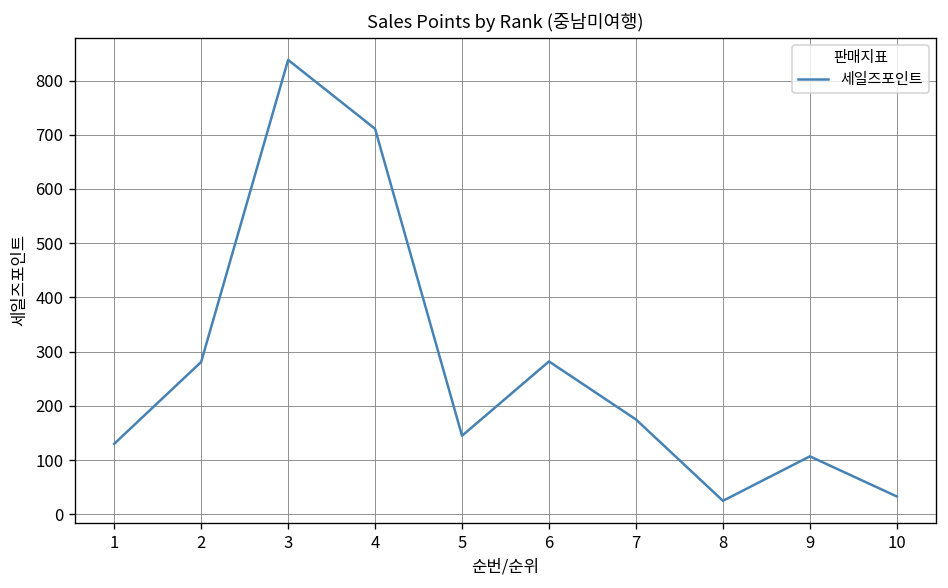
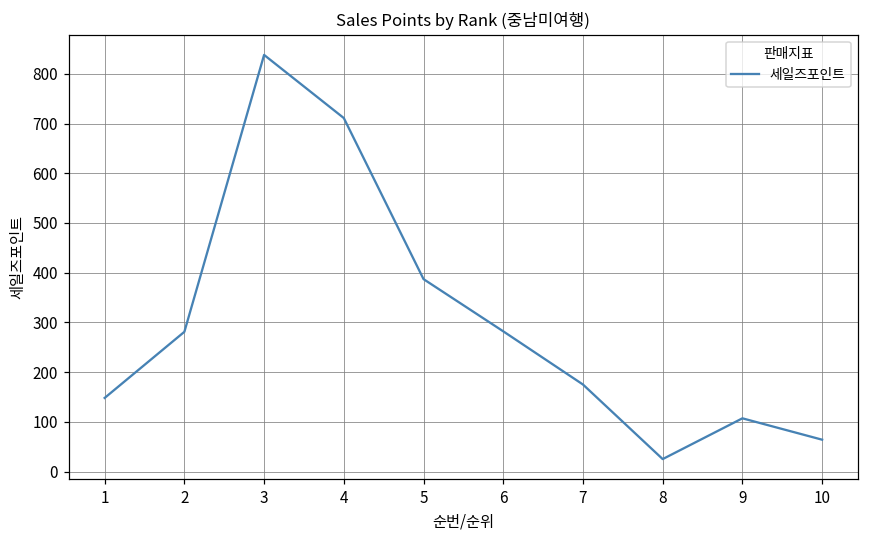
1: 130 -> 150
5: 150 -> 390
10: 30 -> 60
